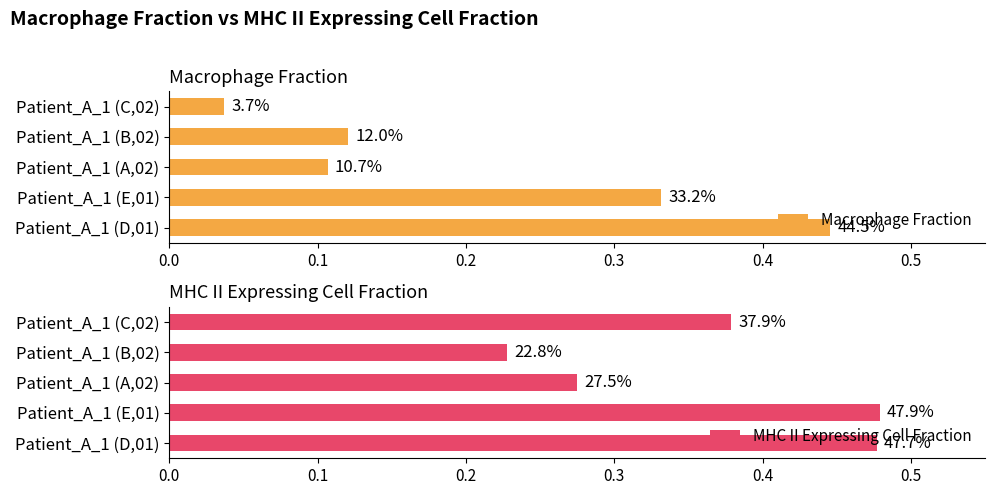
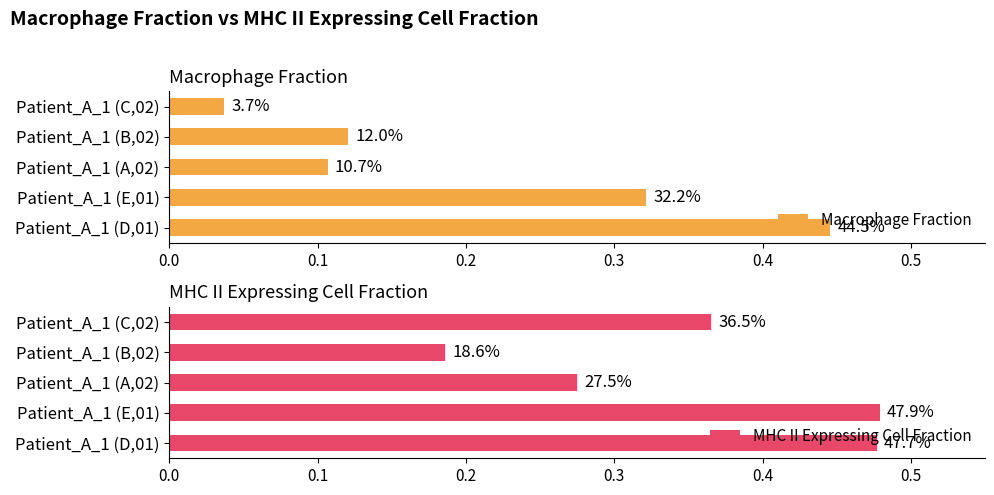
Macrophage Fraction, Patient_A_1 (E,01): 33.2% -> 32.2%
MHC II Expressing Cell Fraction, Patient_A_1 (C,02): 37.9% -> 36.5%
MHC II Expressing Cell Fraction, Patient_A_1 (B,02): 22.8% -> 18.6%
